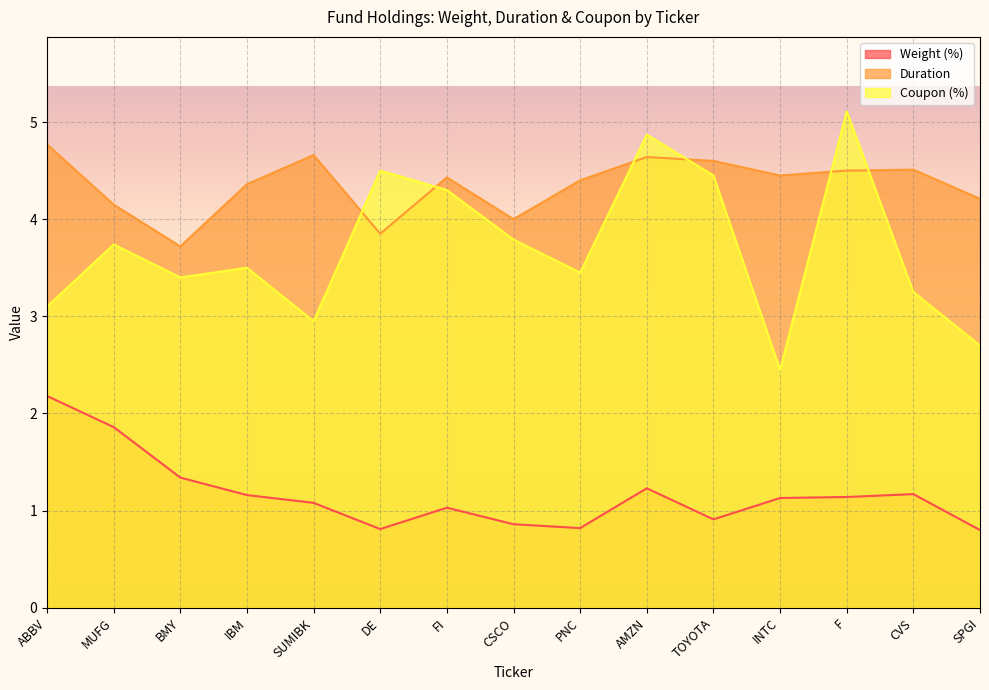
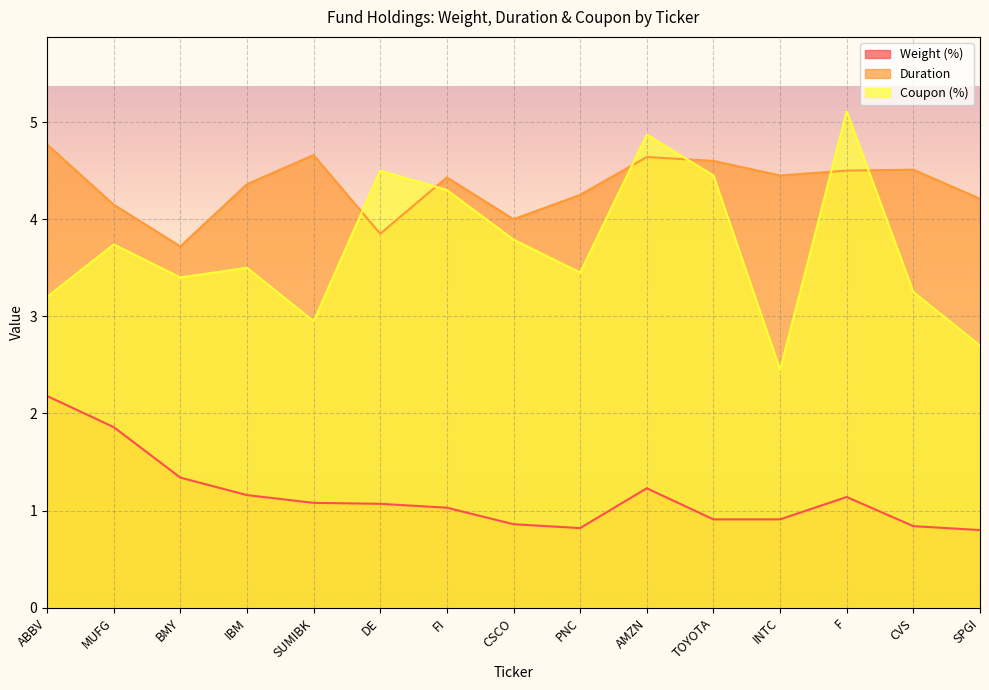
Coupon (%), ABBV: 3.1 -> 3.2
Weight (%), DE: 0.8 -> 1.1
Duration, PNC: 4.4 -> 4.3
Weight (%), INTC: 1.1 -> 0.9
Weight (%), CVS: 1.2 -> 0.8
